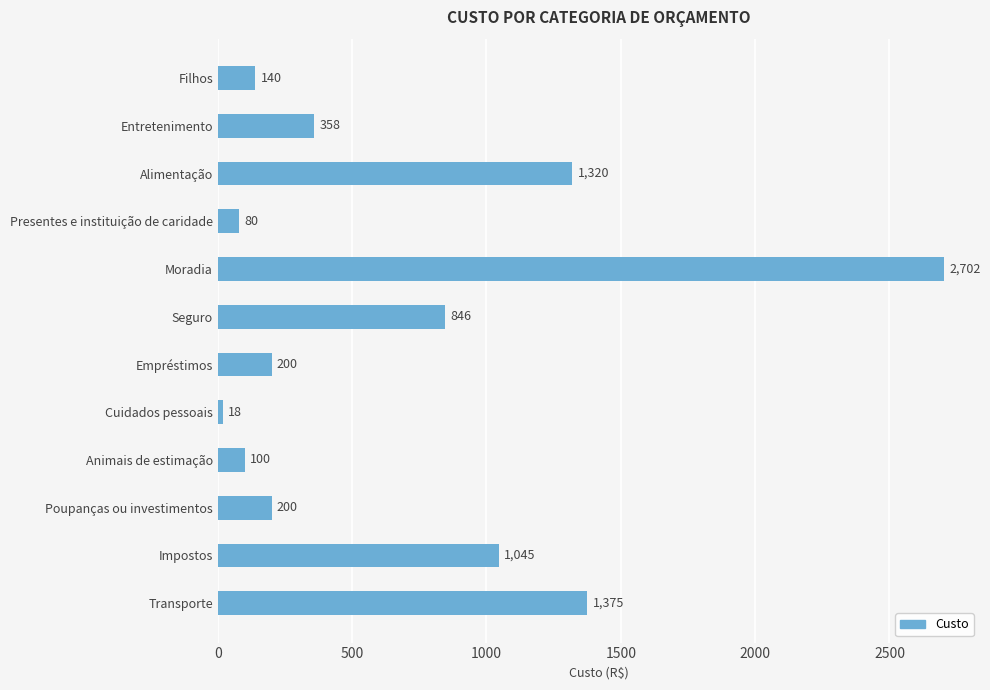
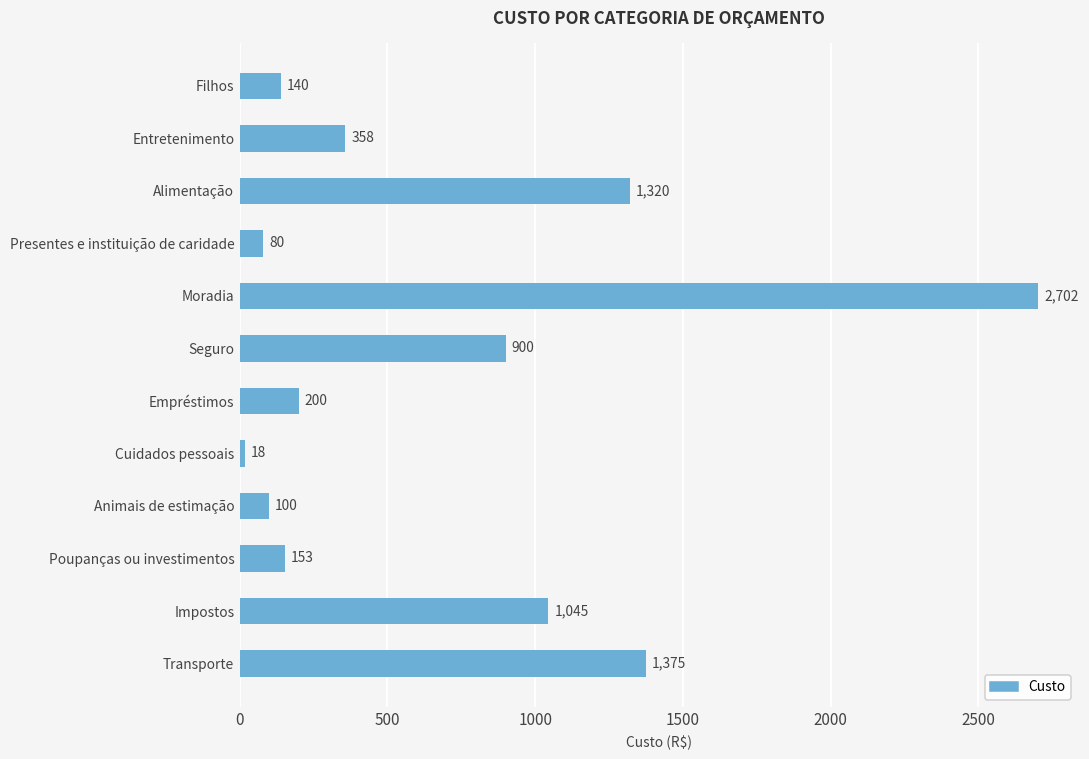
Seguro: 846 -> 900
Poupanças ou investimentos: 200 -> 153
